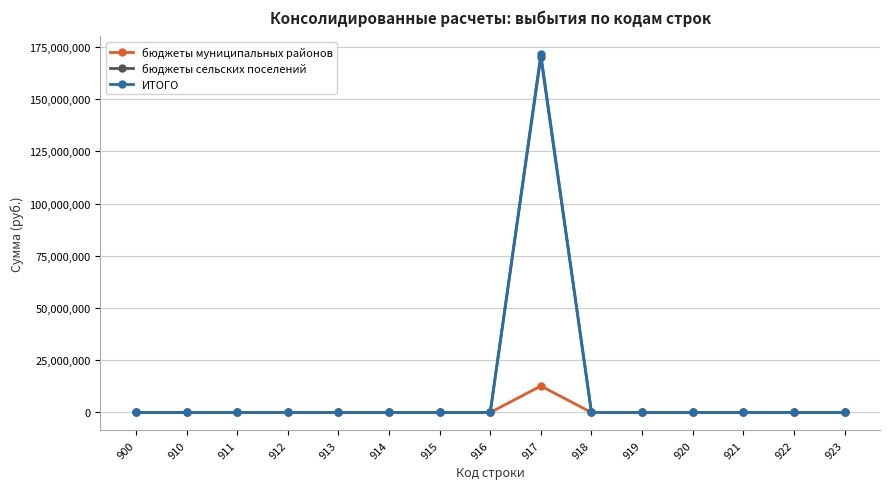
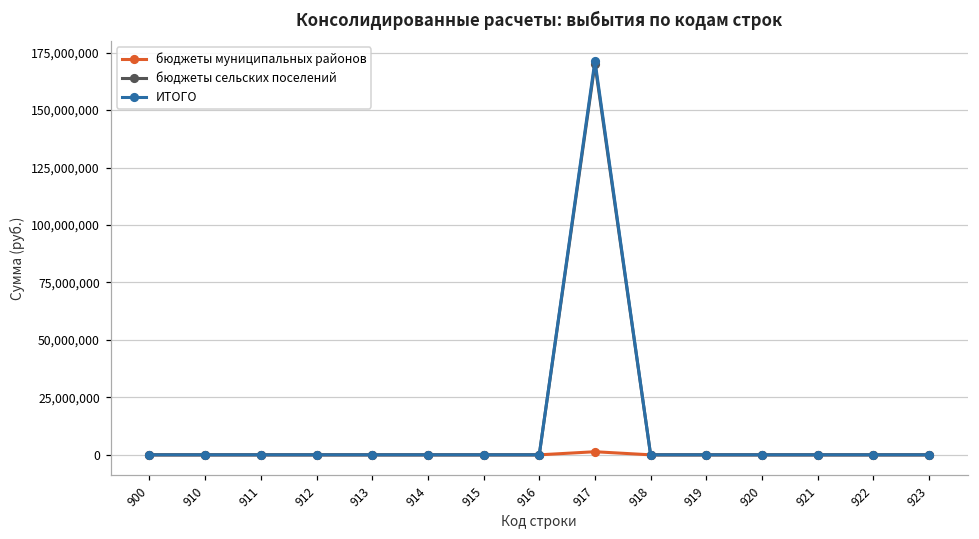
бюджеты муниципальных районов, 917: 13,000,000 -> 1,000,000
